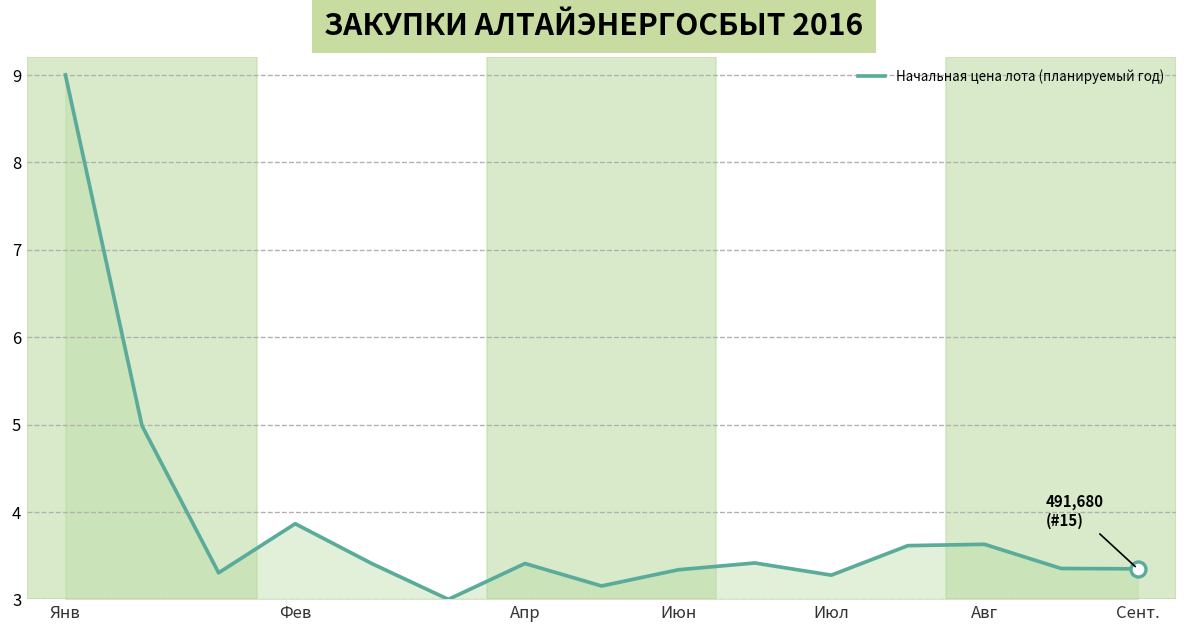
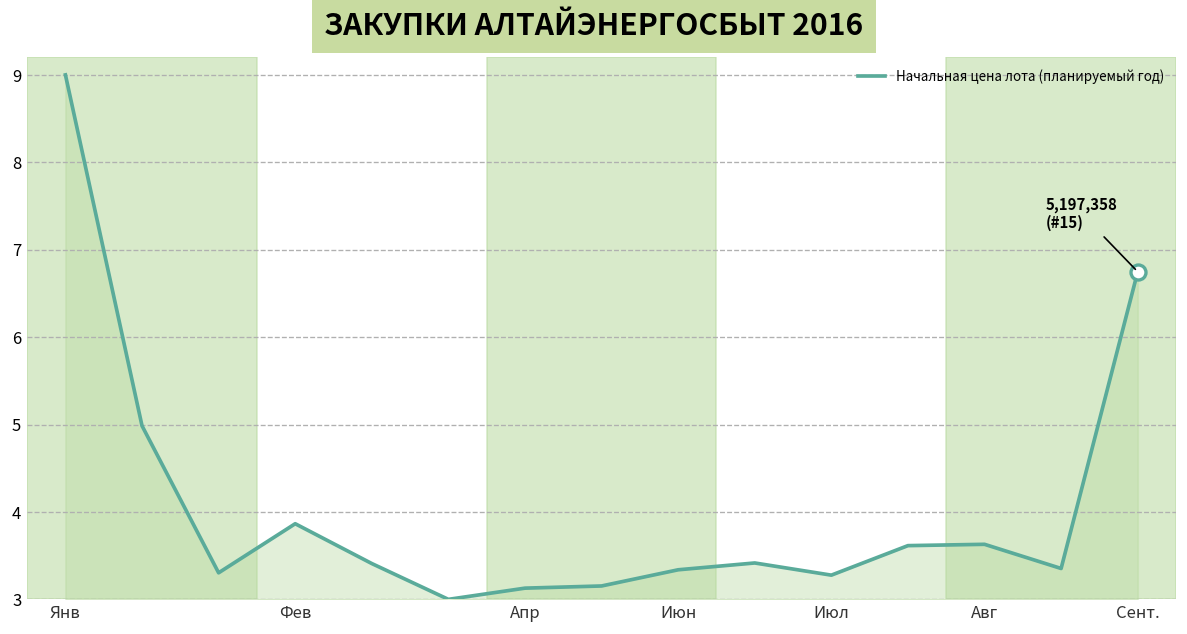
Начальная цена лота (планируемый год), Апр: 3.4 -> 3.1
Начальная цена лота (планируемый год), Сент.: 491,680 -> 5,197,358
